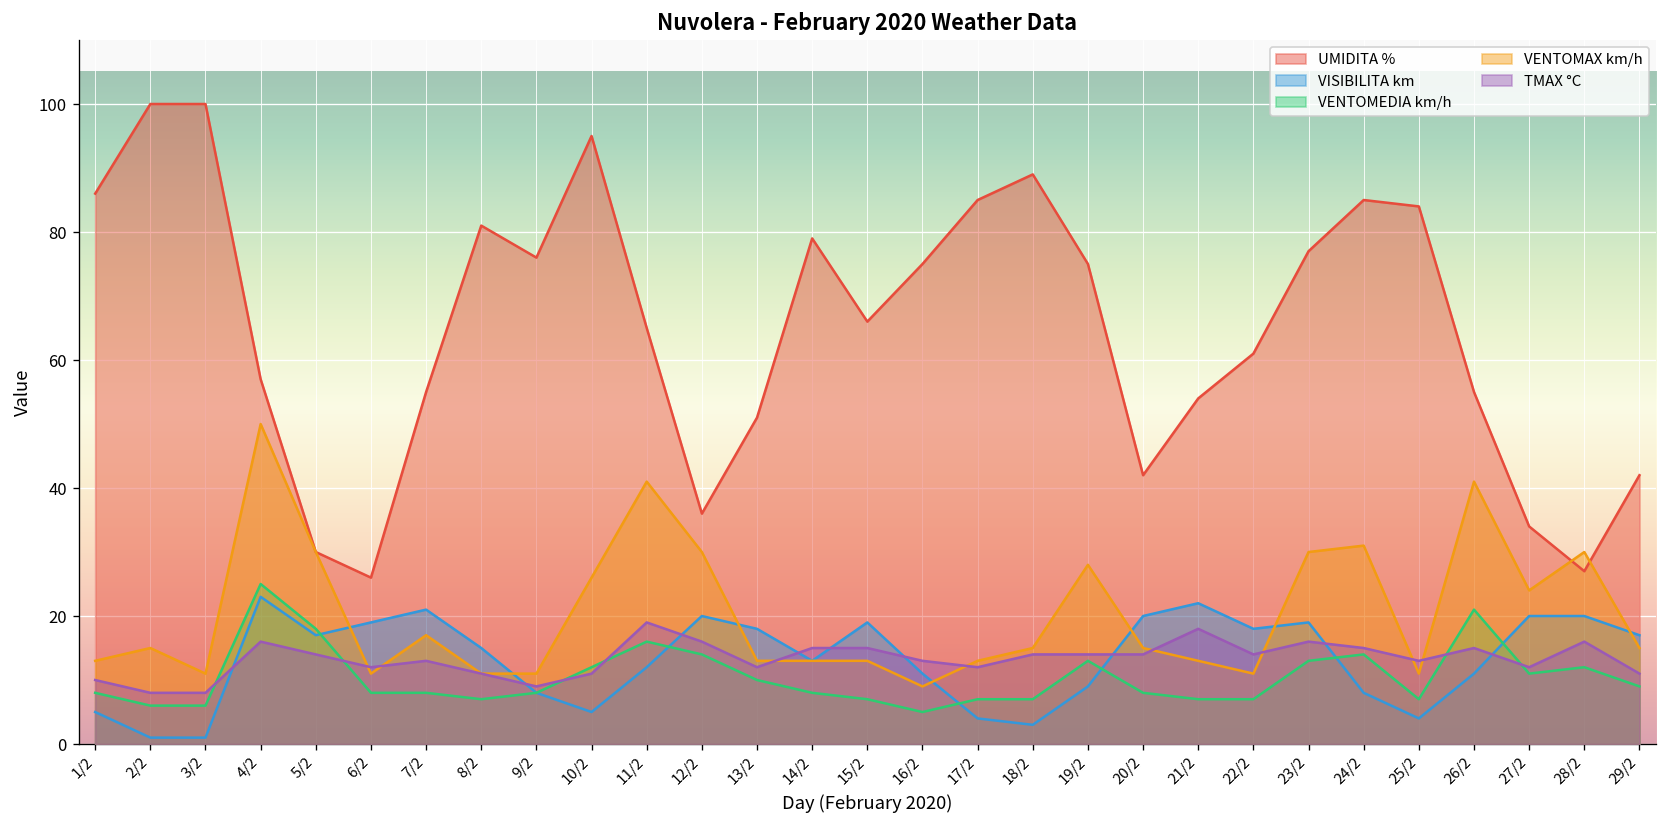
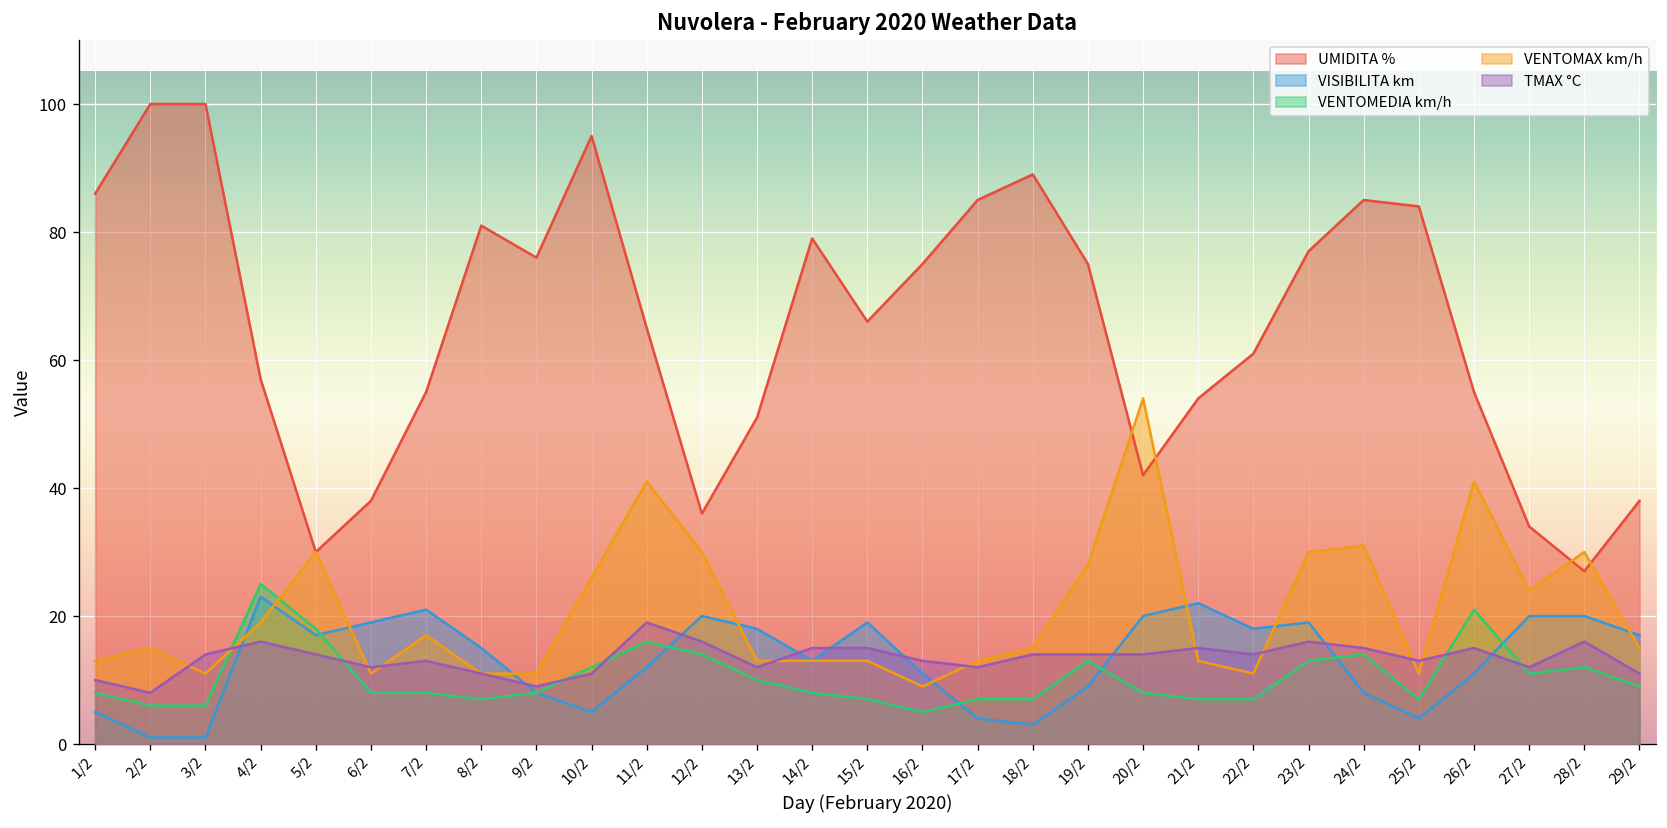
TMAX °C, 3/2: 8 -> 14
VENTOMAX km/h, 4/2: 50 -> 19
UMIDITA %, 6/2: 26 -> 38
VENTOMAX km/h, 20/2: 15 -> 54
TMAX °C, 21/2: 18 -> 15
UMIDITA %, 29/2: 42 -> 38
